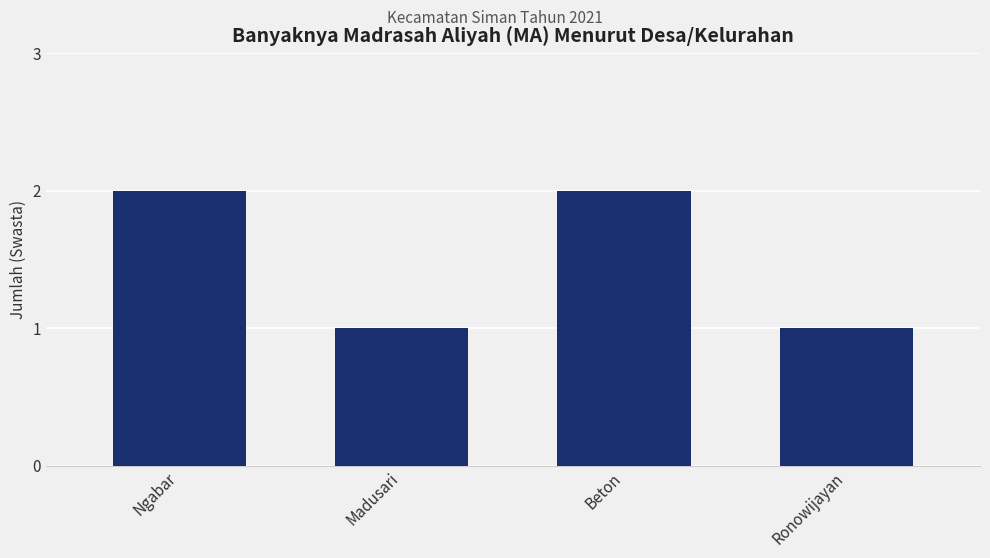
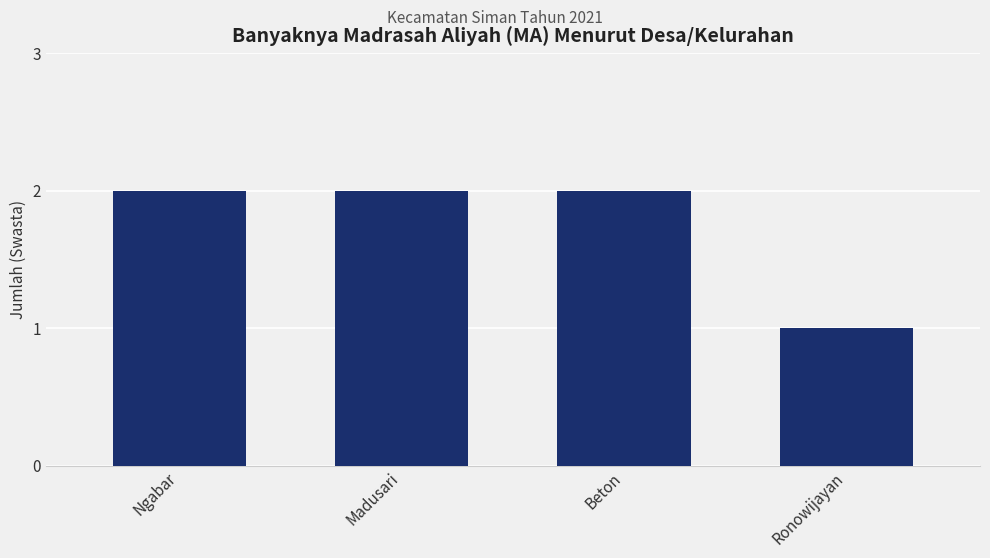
Madusari: 1 -> 2
